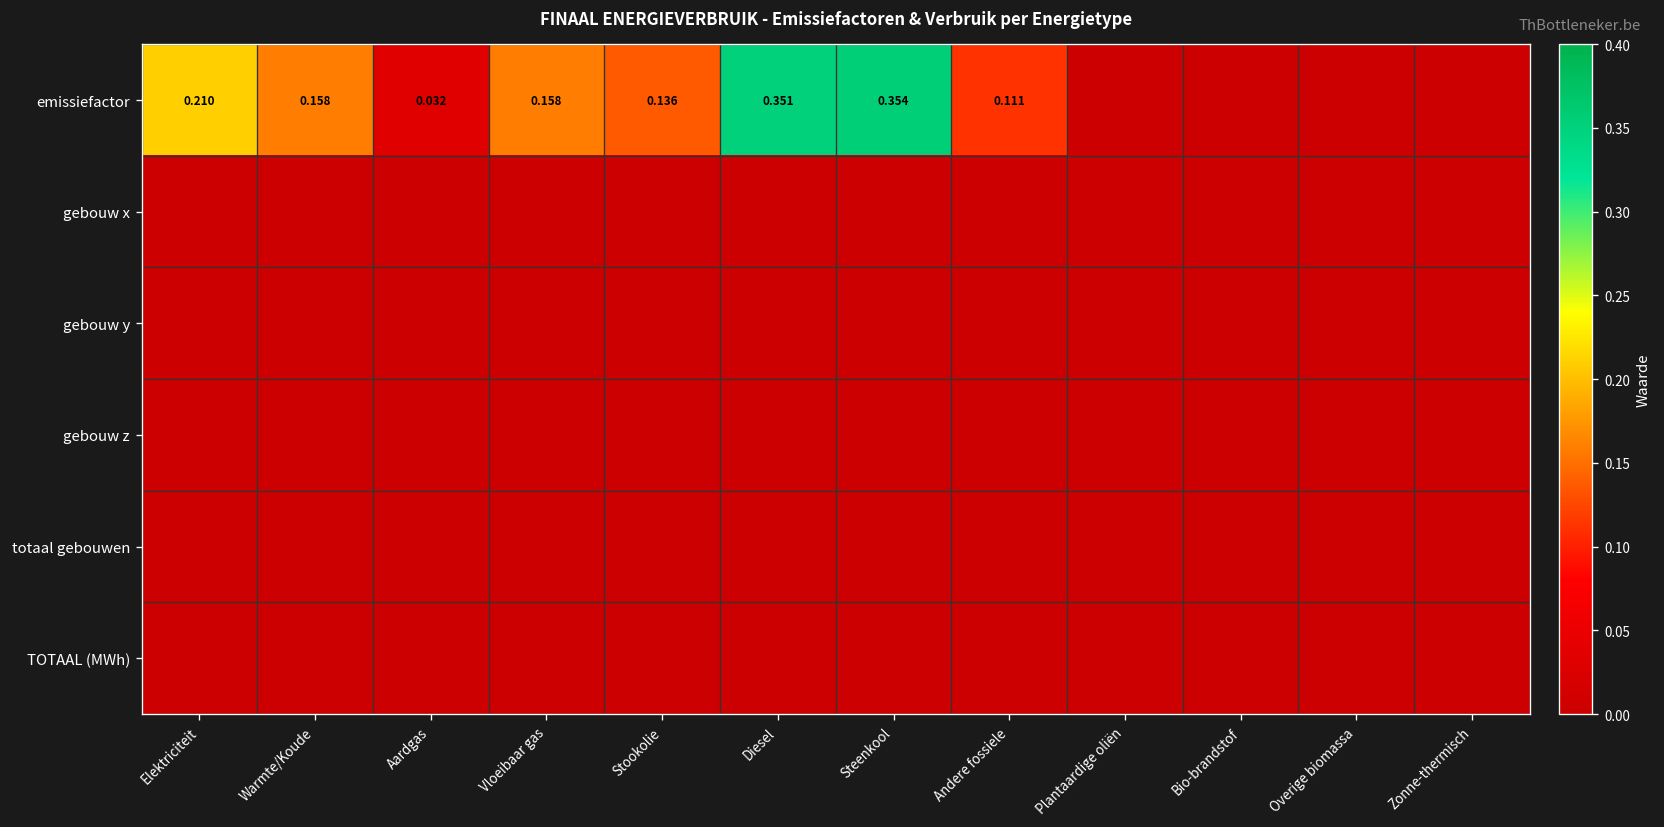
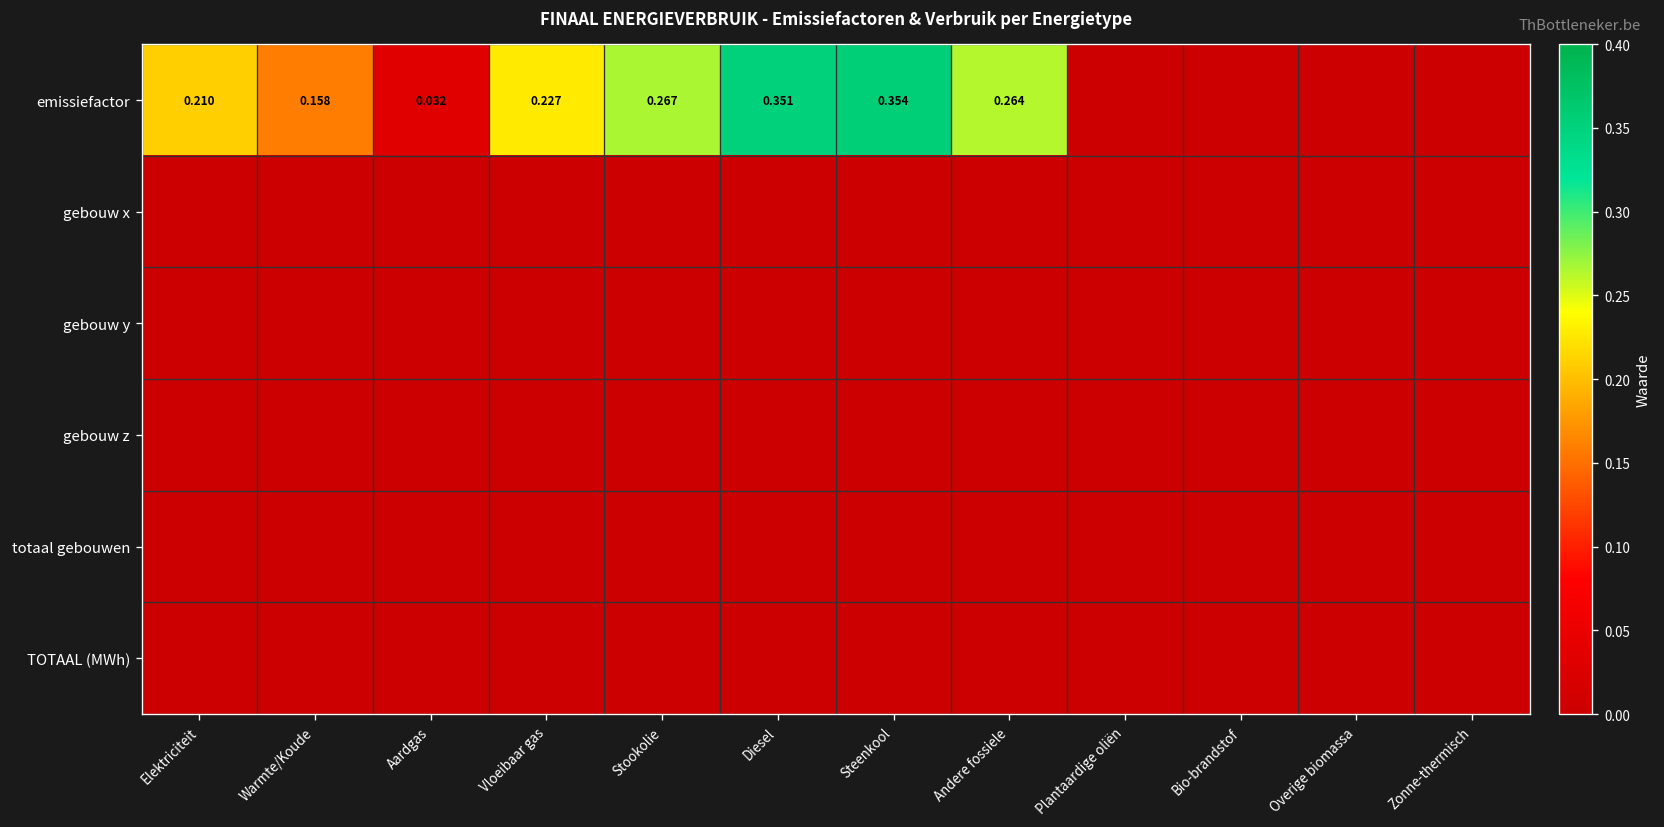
emissiefactor, Vloeibaar gas: 0.158 -> 0.227
emissiefactor, Stookolie: 0.136 -> 0.267
emissiefactor, Andere fossiele: 0.111 -> 0.264
